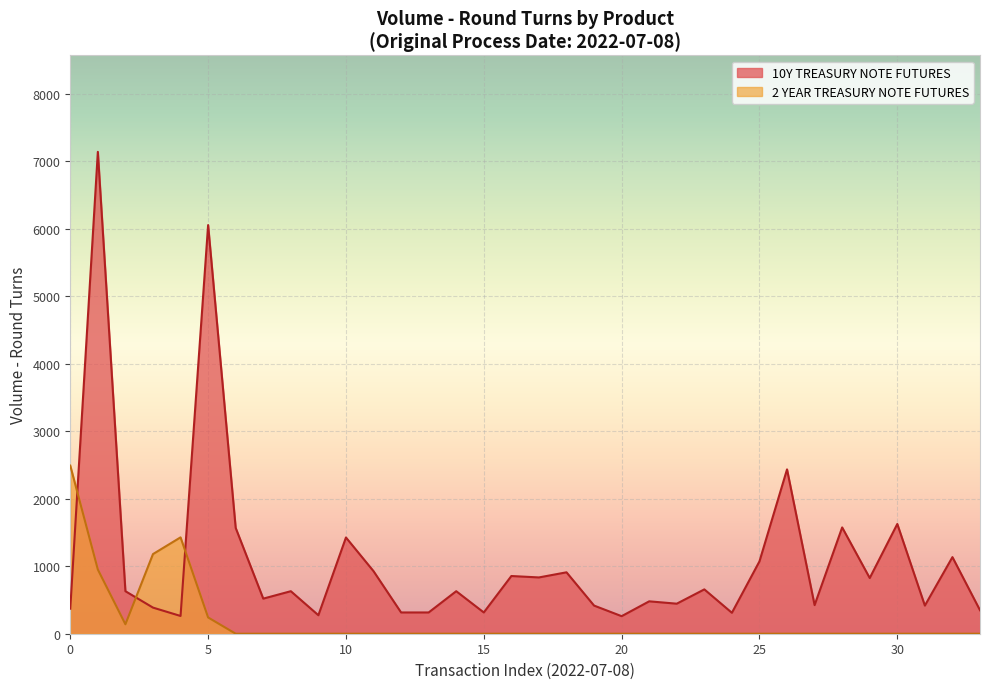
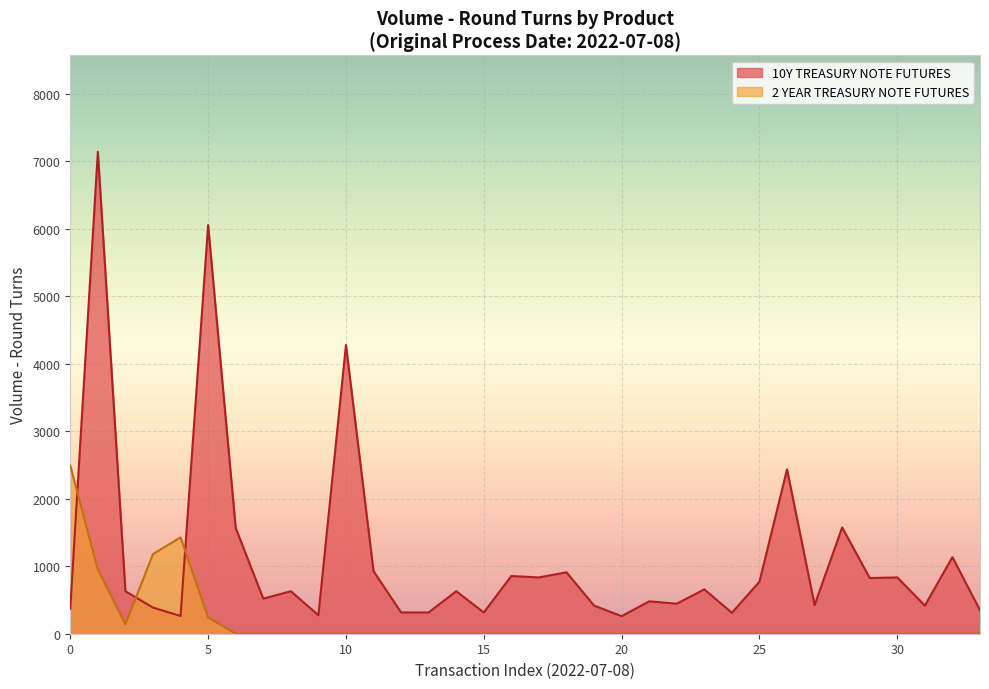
10Y TREASURY NOTE FUTURES, 10: 1400 -> 4300
10Y TREASURY NOTE FUTURES, 25: 1100 -> 800
10Y TREASURY NOTE FUTURES, 30: 1600 -> 800
